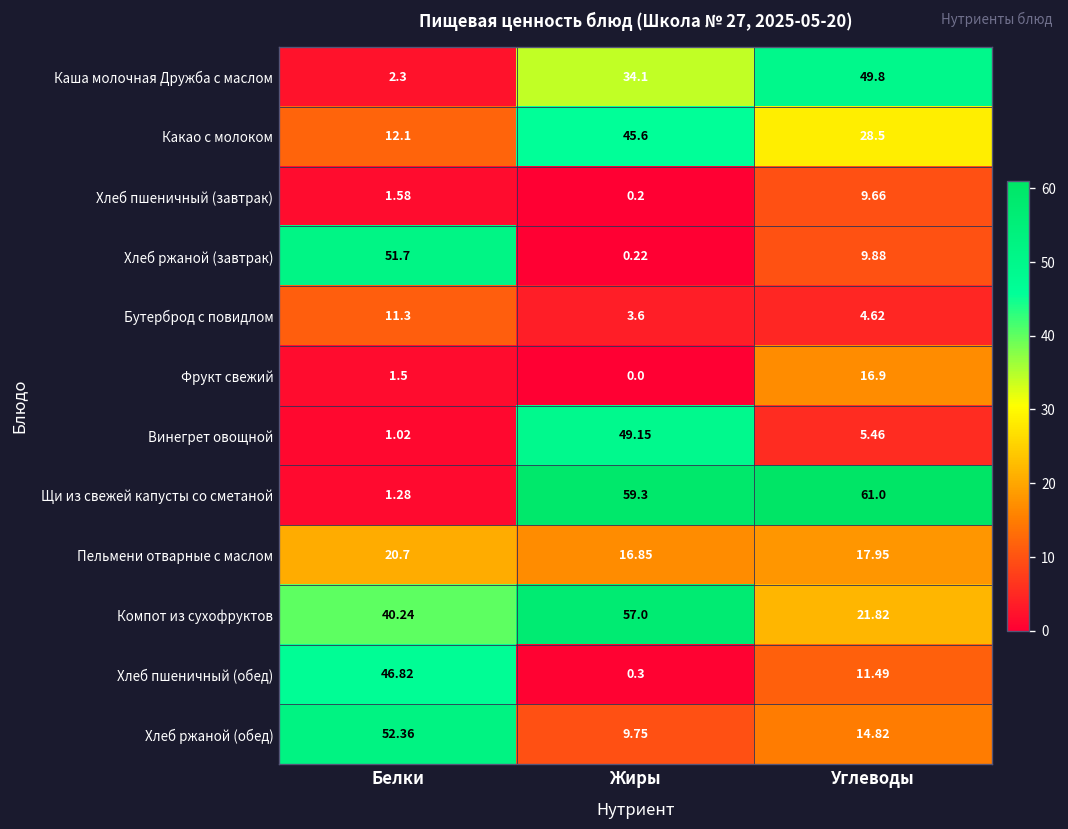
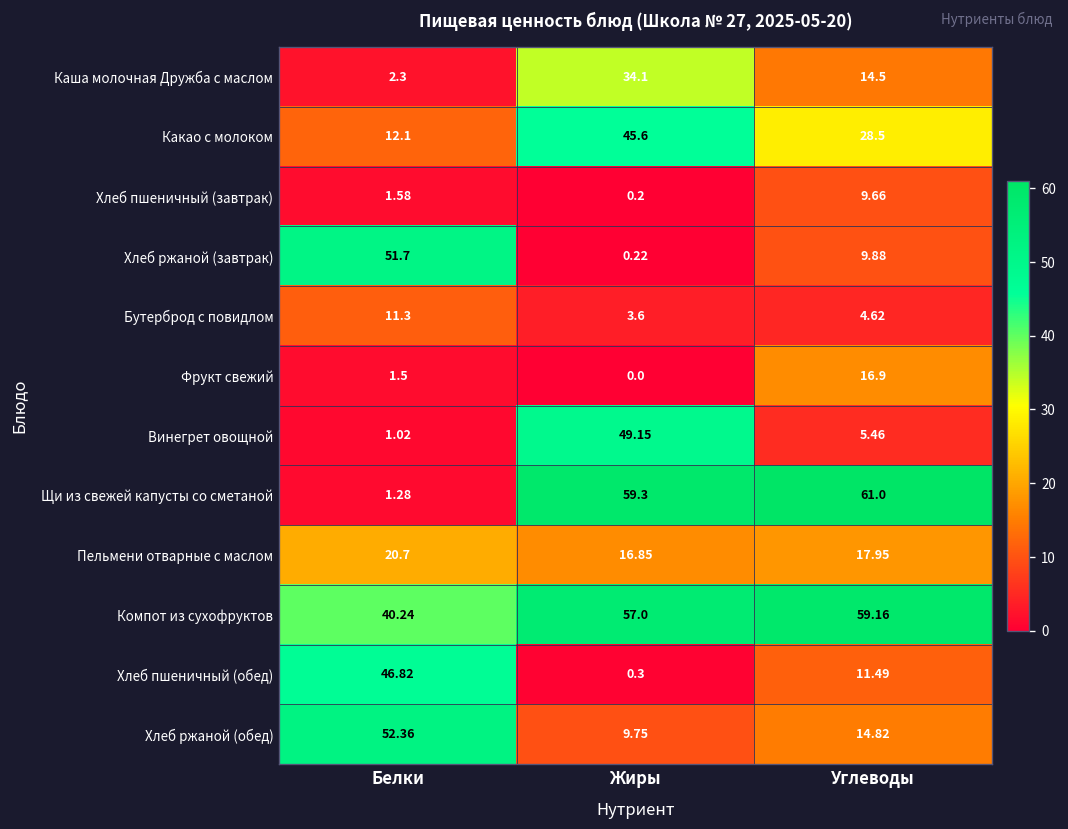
Каша молочная Дружба с маслом, Углеводы: 49.8 -> 14.5
Компот из сухофруктов, Углеводы: 21.82 -> 59.16
